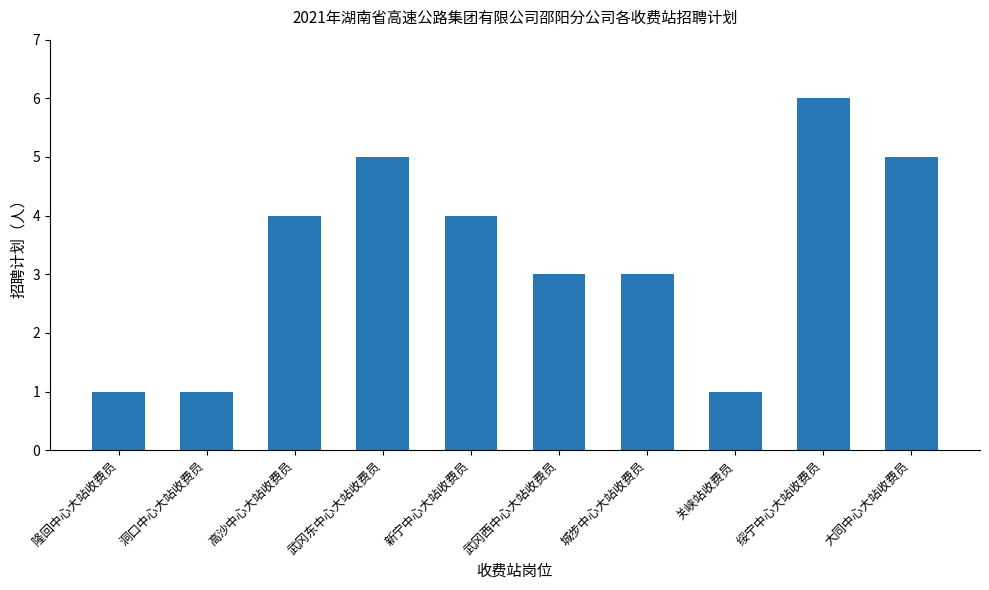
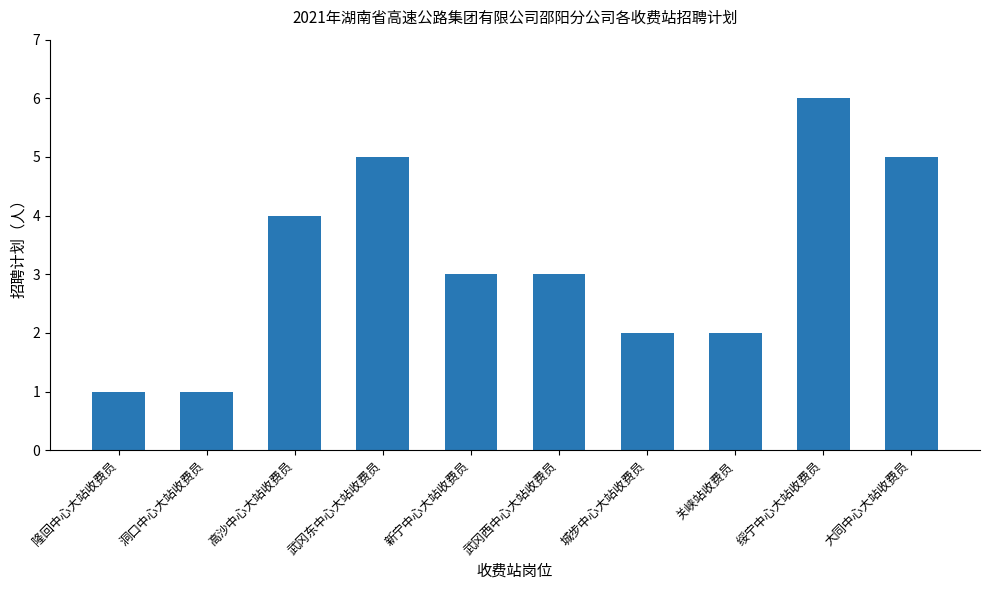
新宁中心大站收费员: 4 -> 3
城步中心大站收费员: 3 -> 2
关峡站收费员: 1 -> 2
